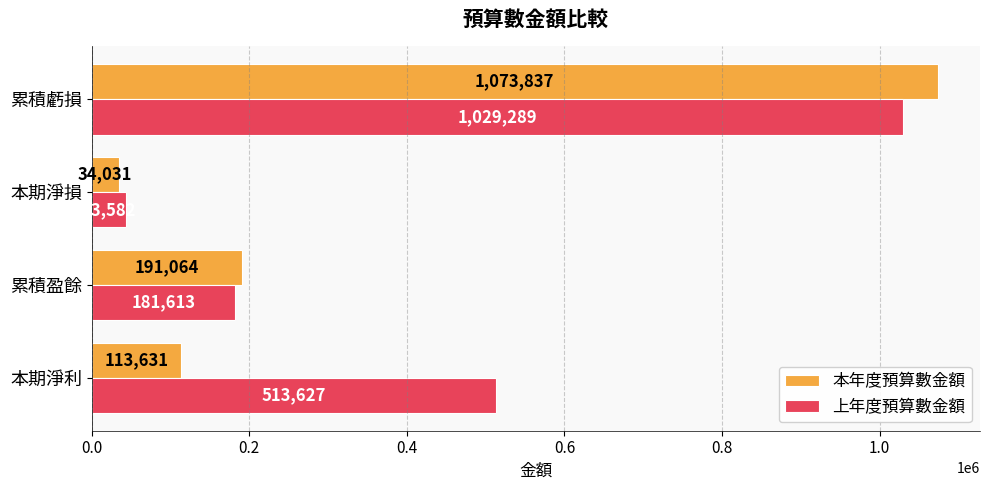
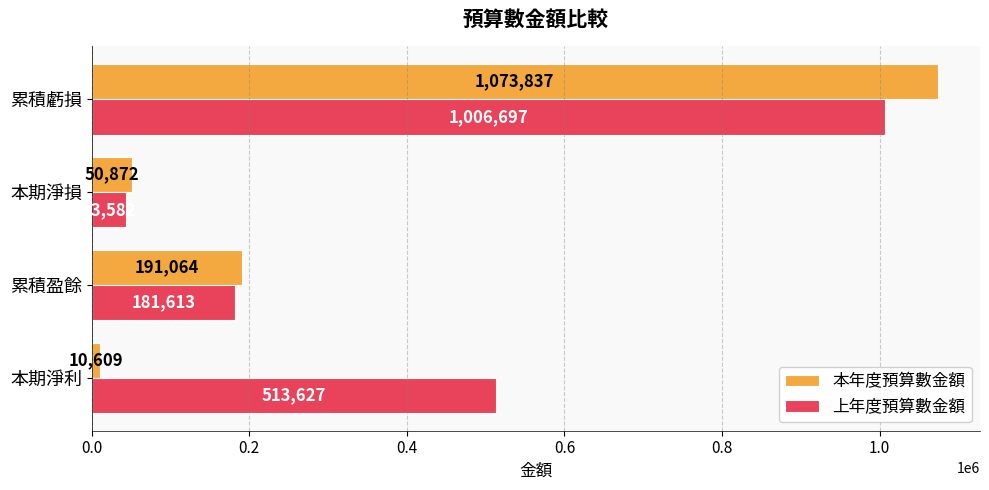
上年度預算數金額, 累積虧損: 1,029,289 -> 1,006,697
本年度預算數金額, 本期淨損: 34,031 -> 50,872
本年度預算數金額, 本期淨利: 113,631 -> 10,609
